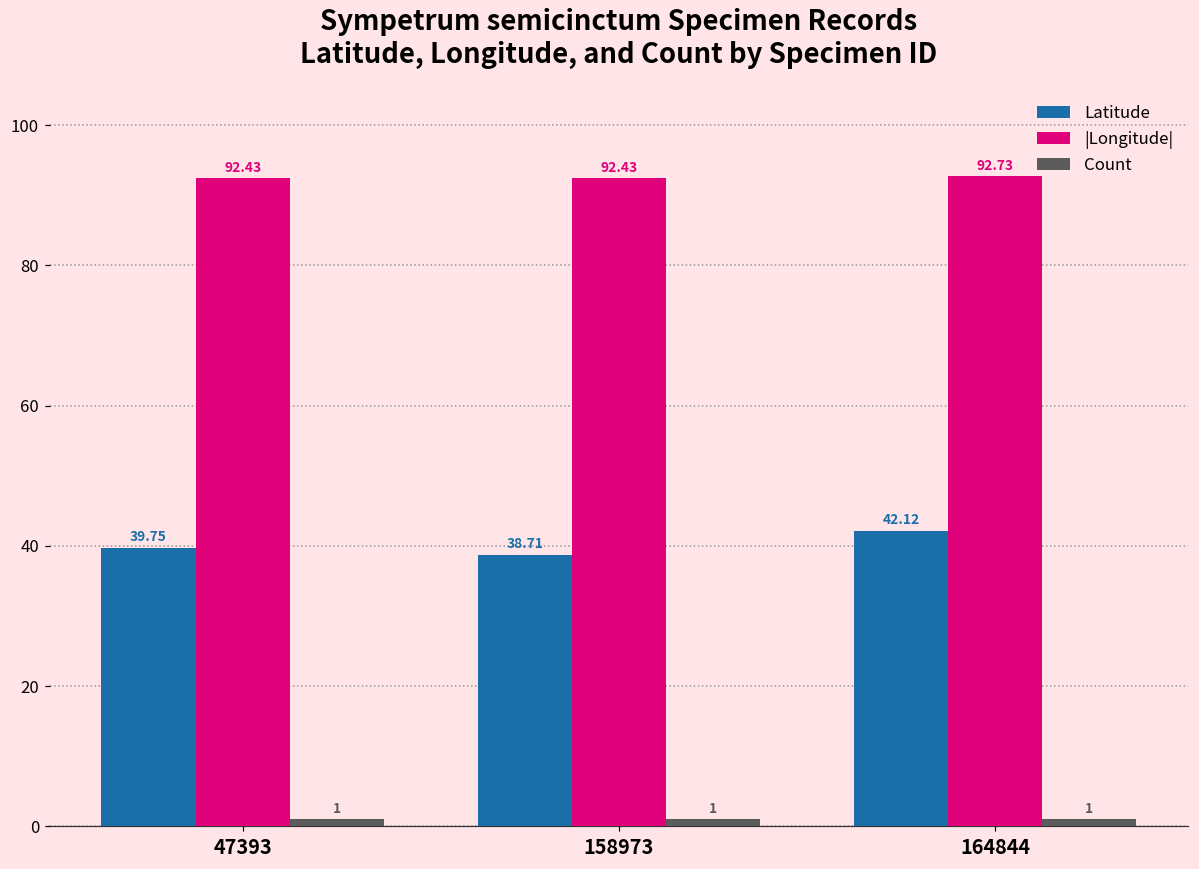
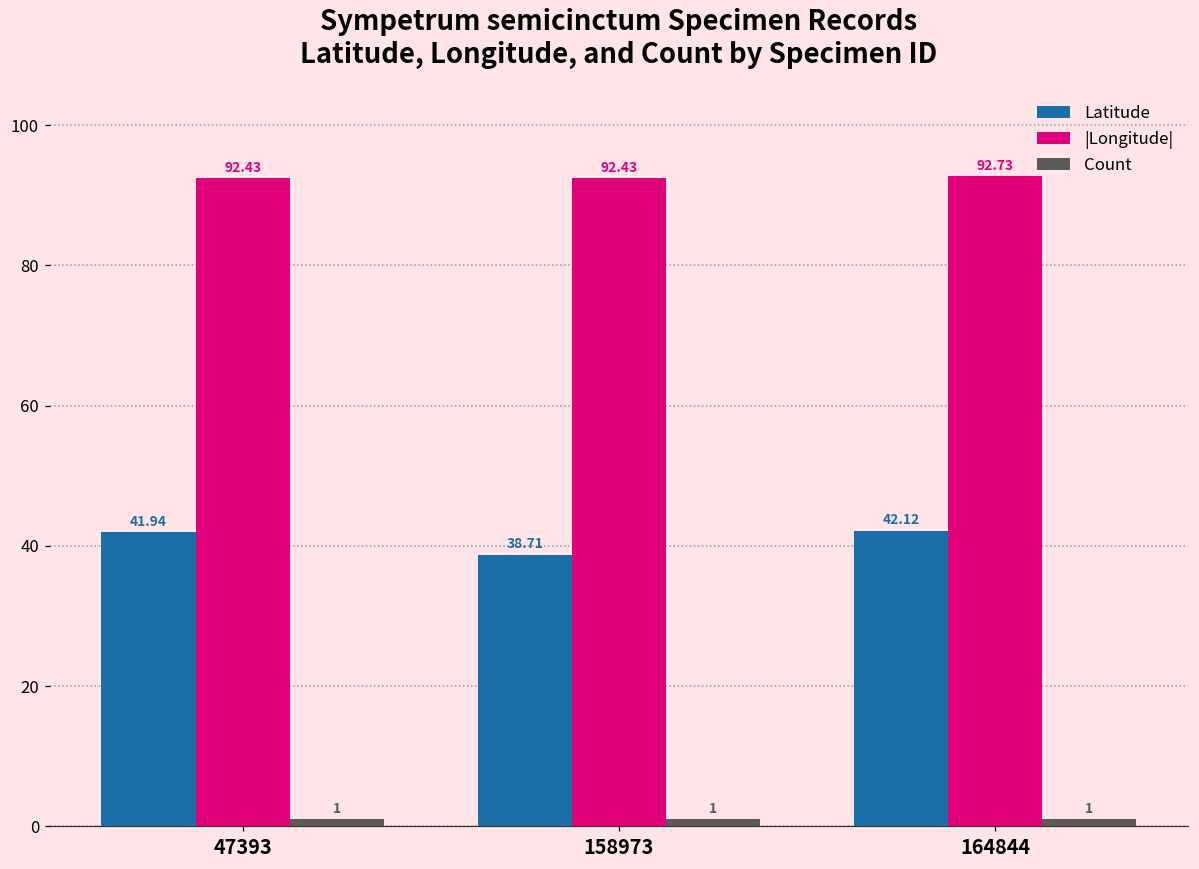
Latitude, 47393: 39.75 -> 41.94
